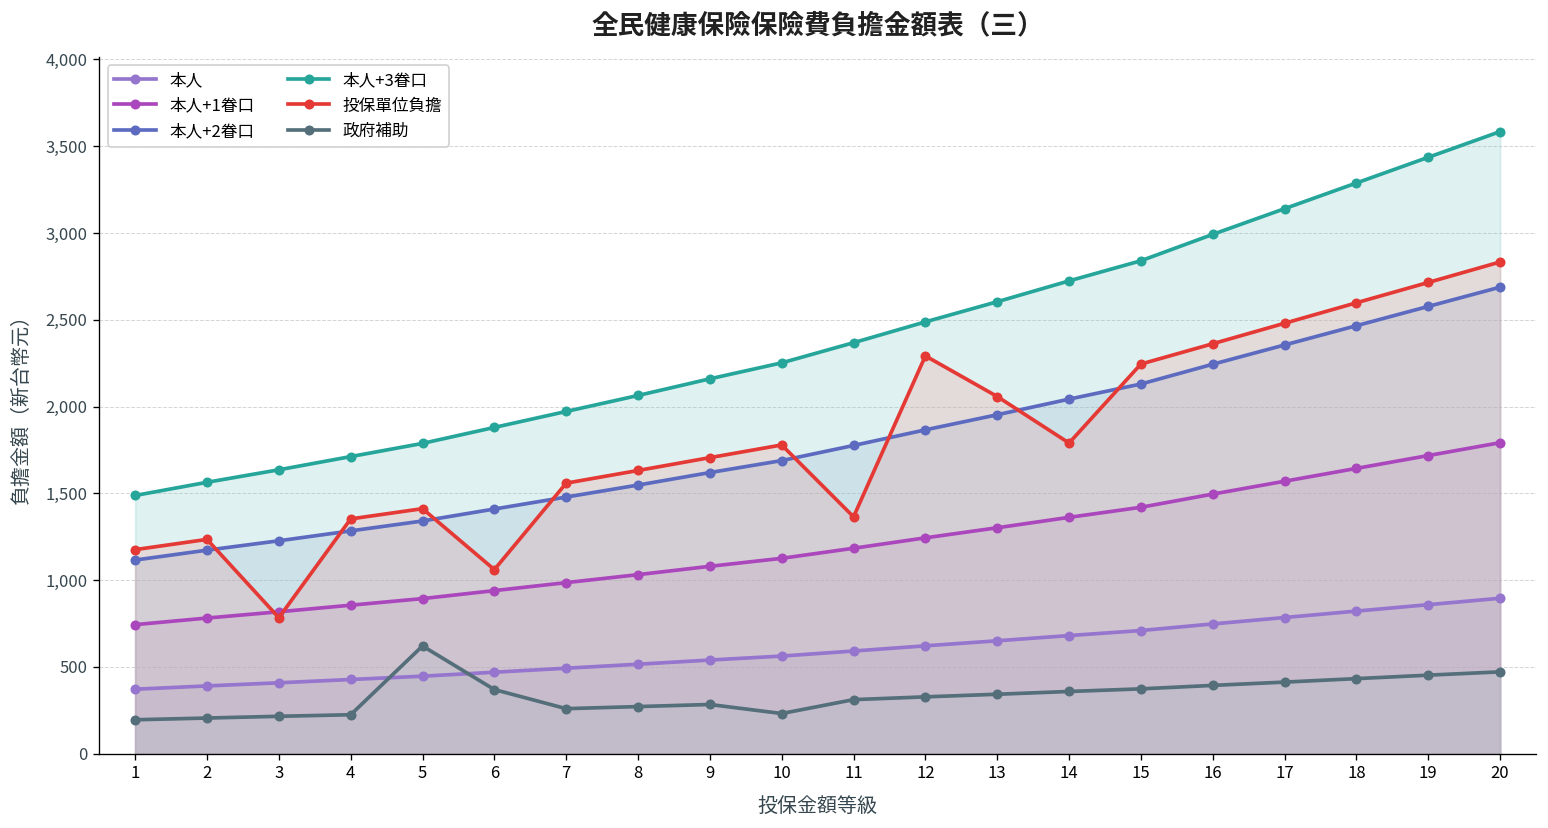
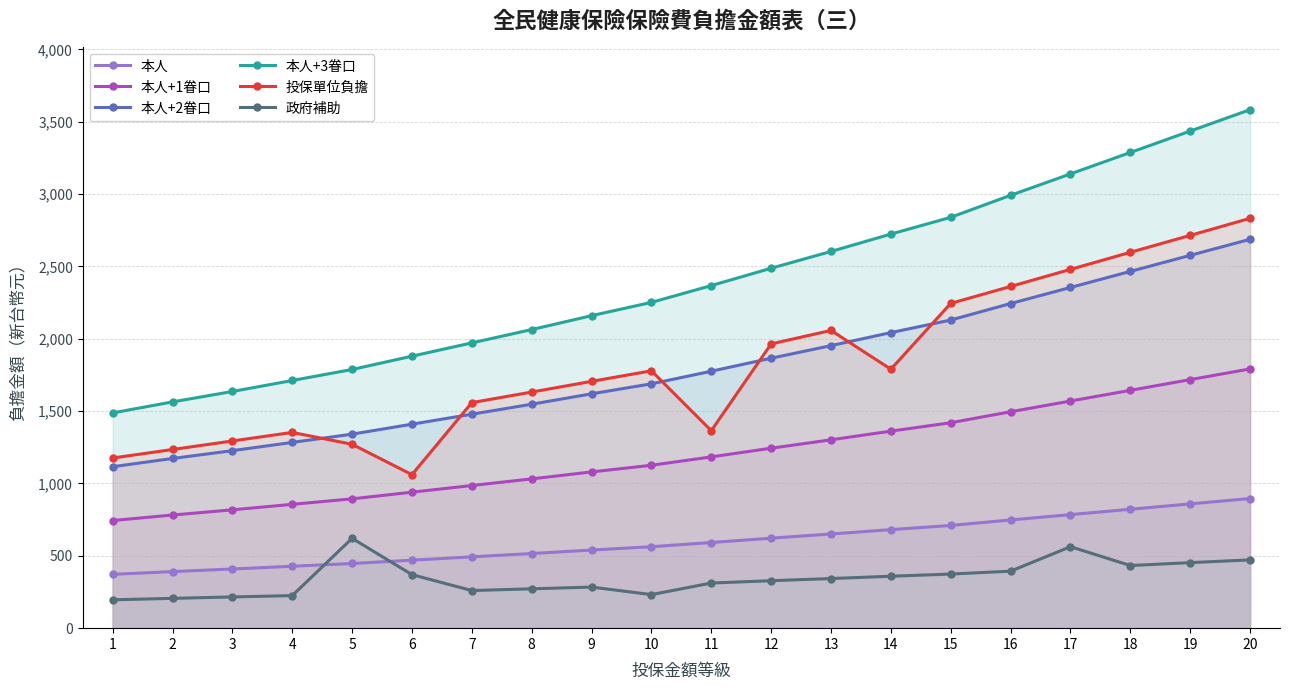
投保單位負擔, 3: 780 -> 1,290
投保單位負擔, 5: 1,410 -> 1,270
投保單位負擔, 12: 2,290 -> 1,970
政府補助, 17: 410 -> 560
